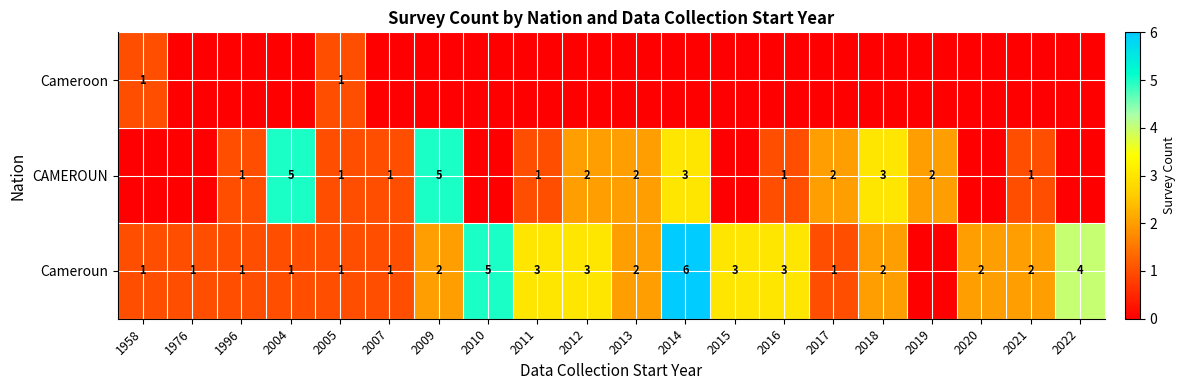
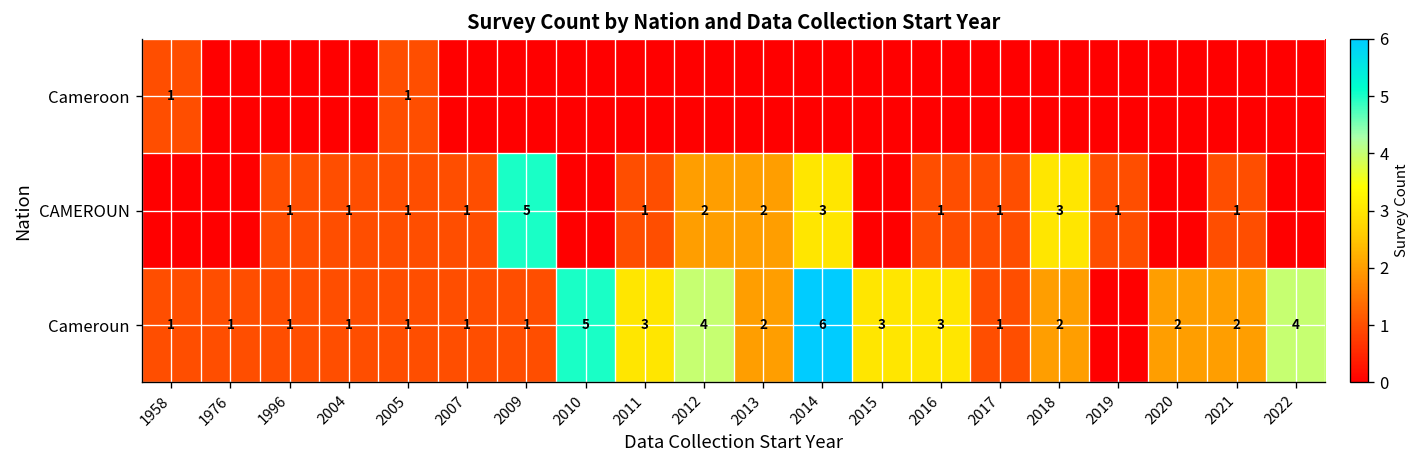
CAMEROUN, 2004: 5 -> 1
CAMEROUN, 2017: 2 -> 1
CAMEROUN, 2019: 2 -> 1
Cameroun, 2009: 2 -> 1
Cameroun, 2012: 3 -> 4
